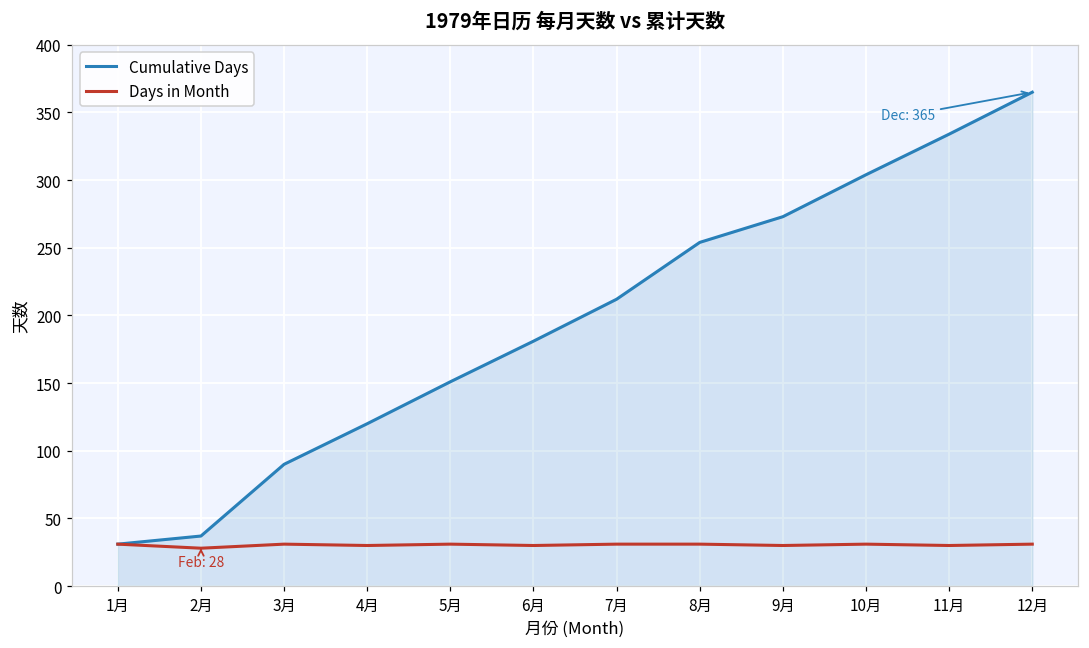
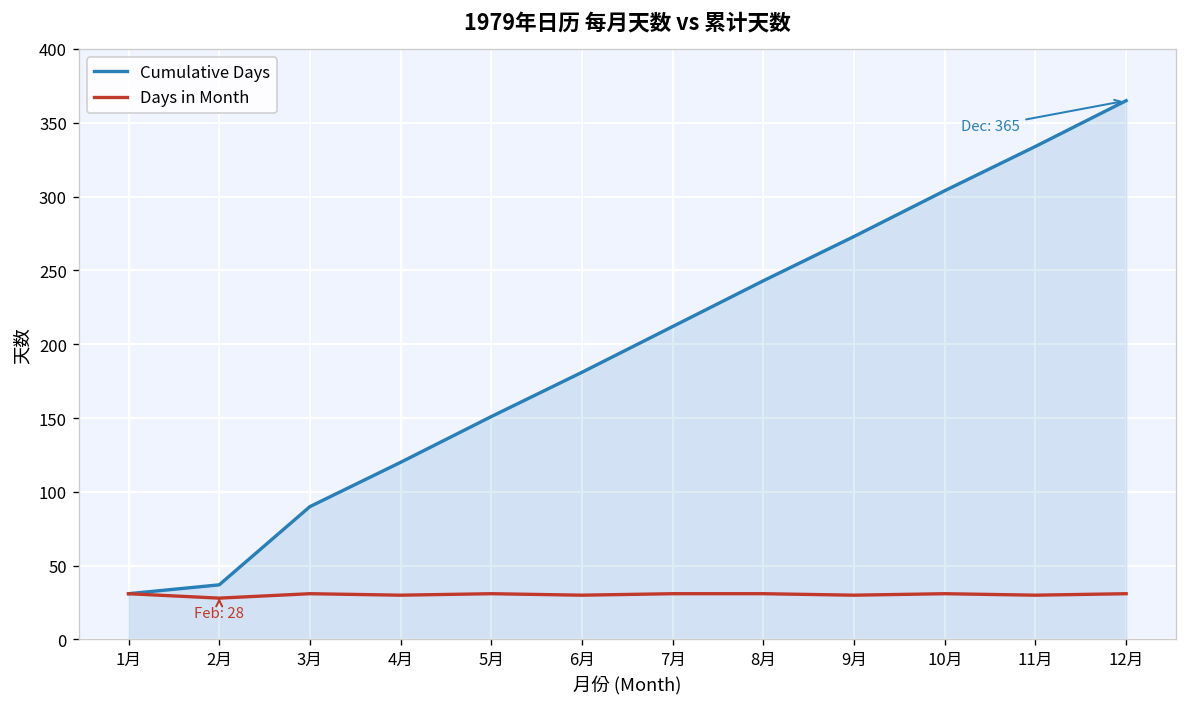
Cumulative Days, 8月: 254 -> 243
